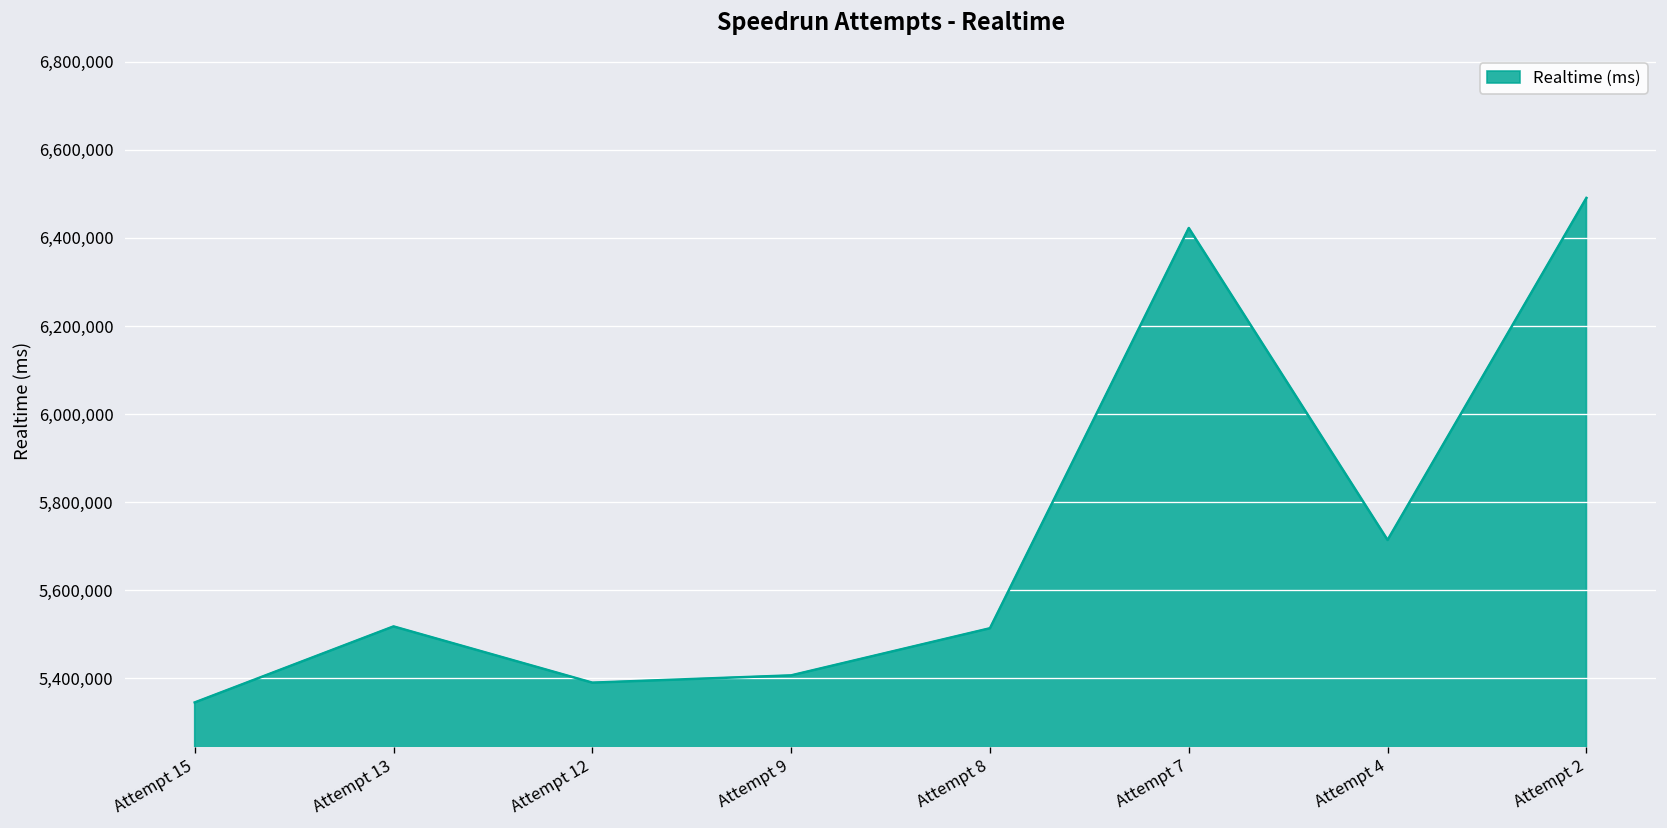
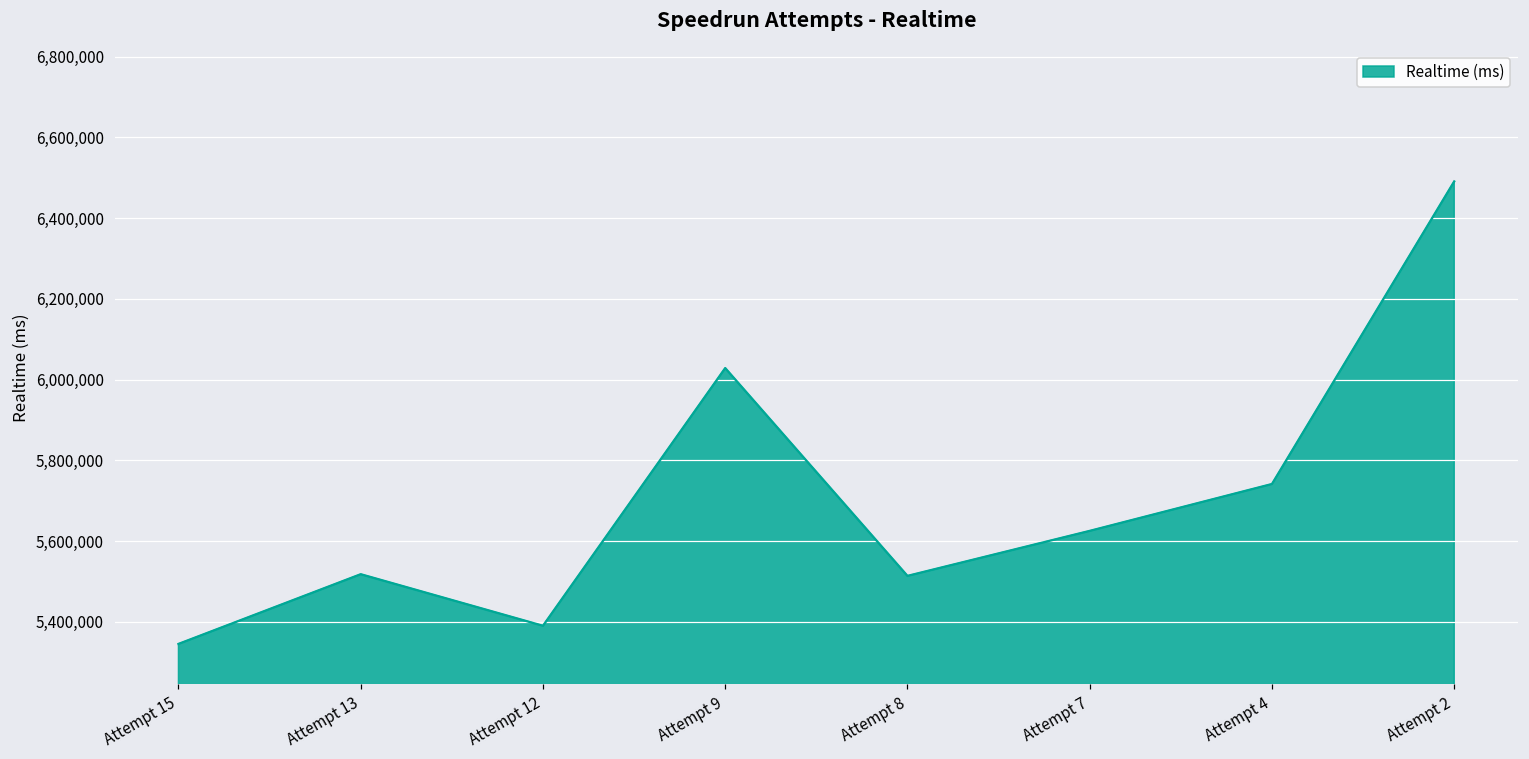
Attempt 9: 5,410,000 -> 6,030,000
Attempt 7: 6,420,000 -> 5,630,000
Attempt 4: 5,710,000 -> 5,740,000
